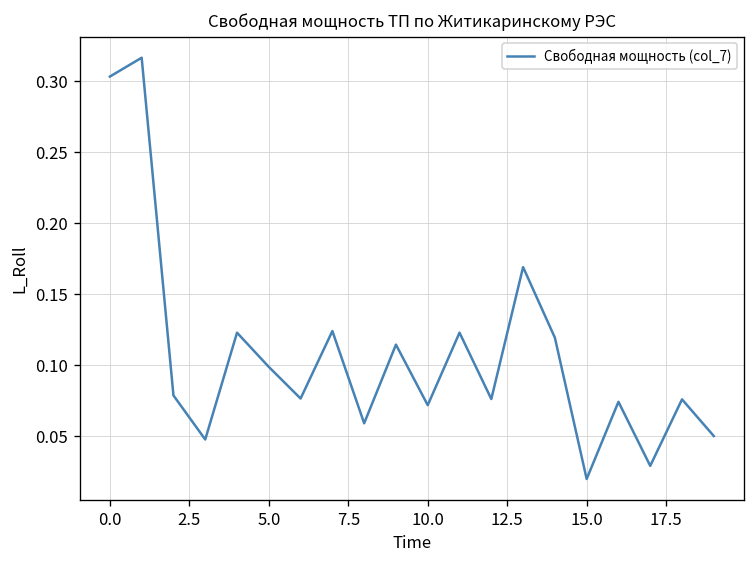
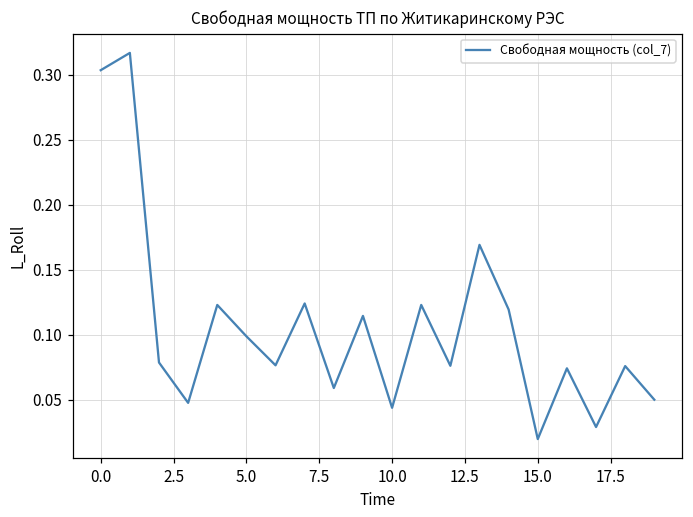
10.0: 0.072 -> 0.044
